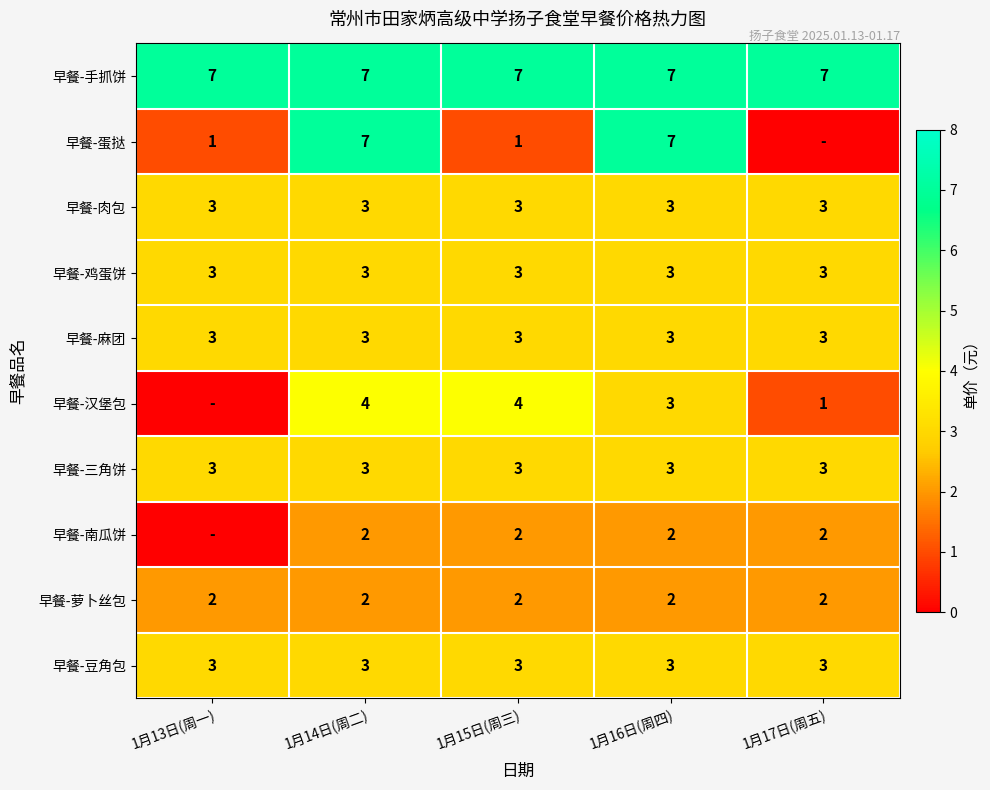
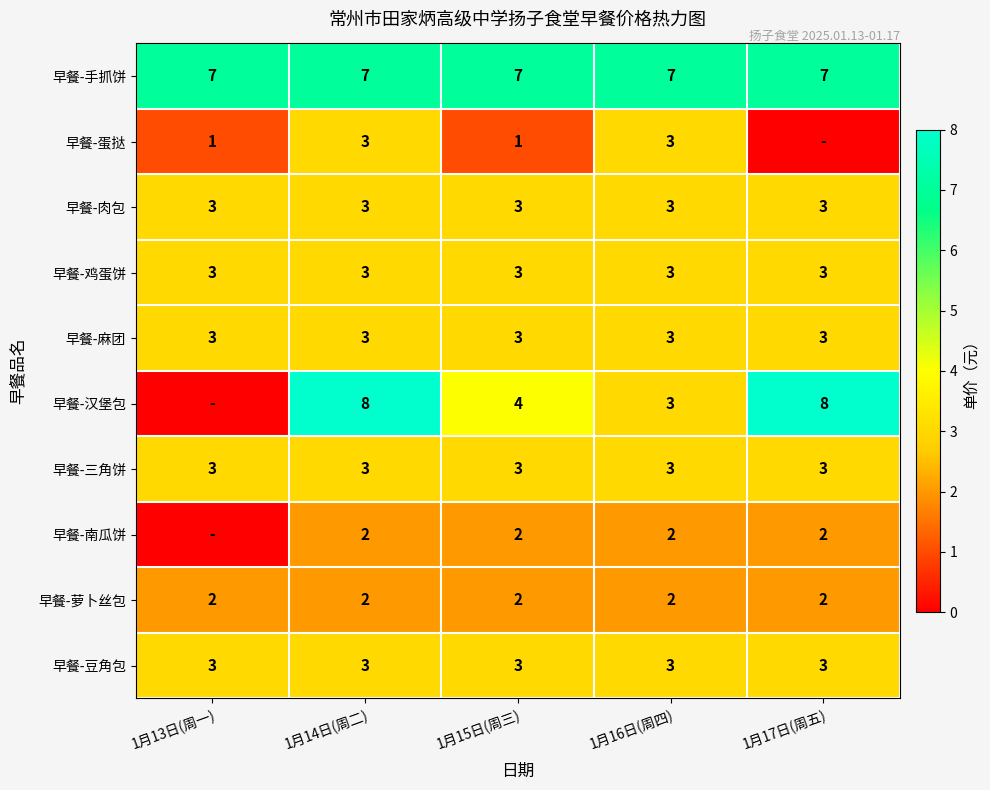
早餐-蛋挞, 1月14日(周二): 7 -> 3
早餐-蛋挞, 1月16日(周四): 7 -> 3
早餐-汉堡包, 1月14日(周二): 4 -> 8
早餐-汉堡包, 1月17日(周五): 1 -> 8
